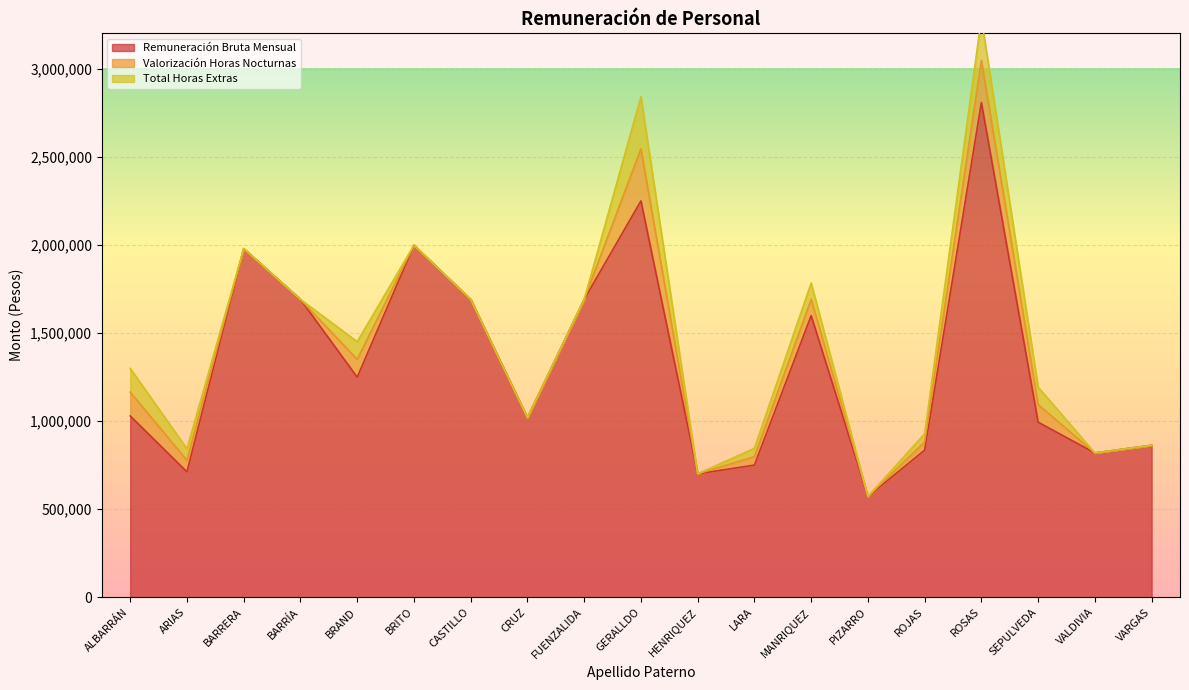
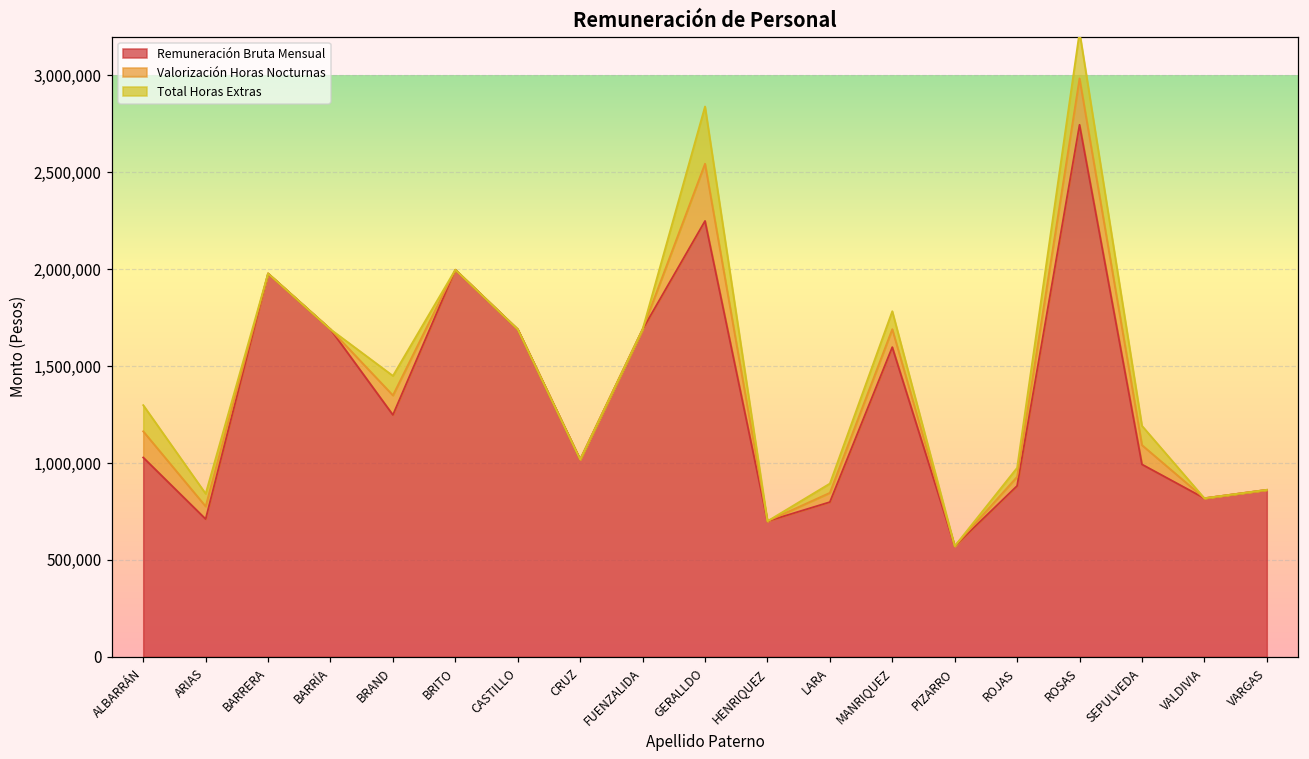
Remuneración Bruta Mensual, LARA: 750,000 -> 800,000
Remuneración Bruta Mensual, ROJAS: 830,000 -> 880,000
Remuneración Bruta Mensual, ROSAS: 2,810,000 -> 2,750,000
